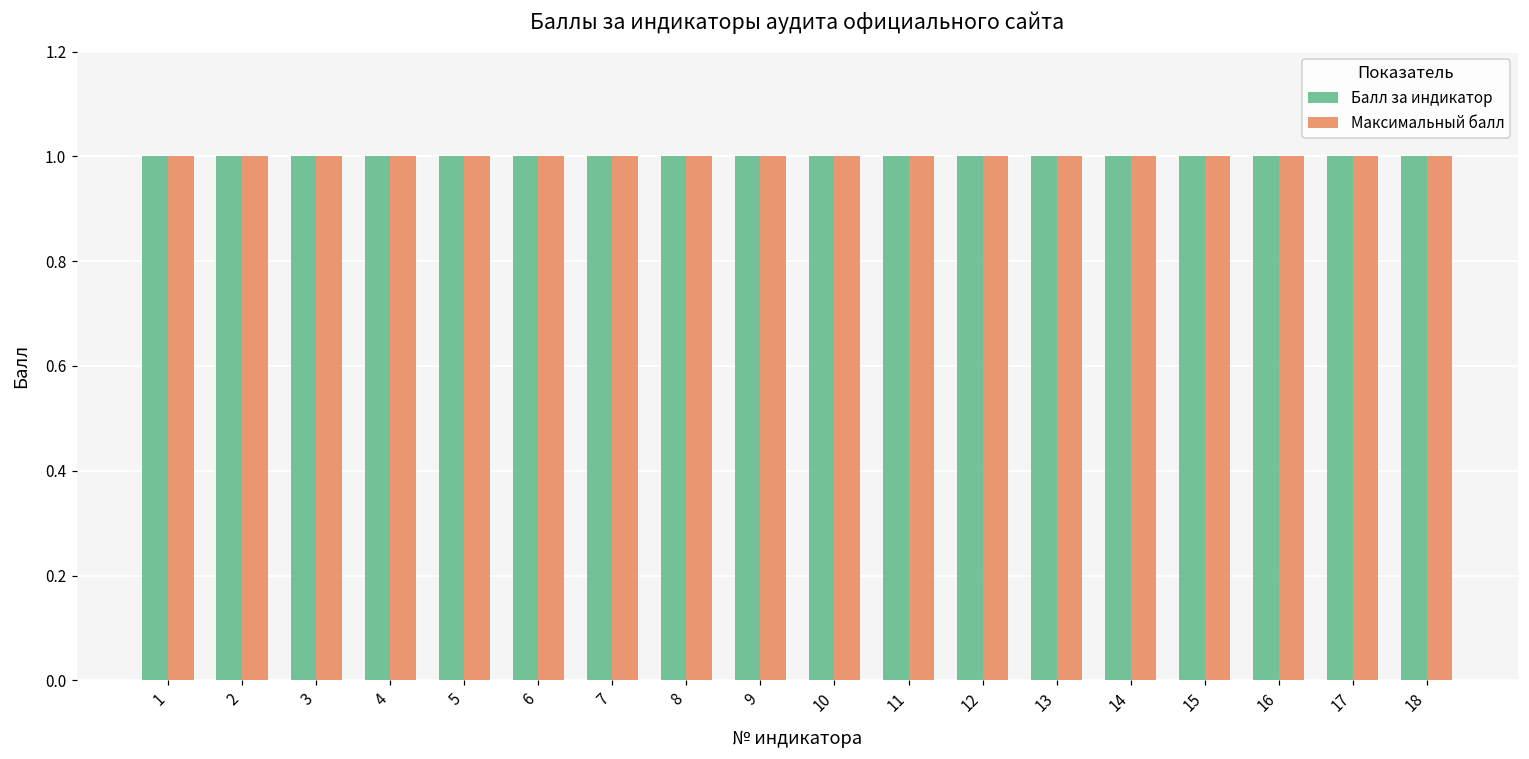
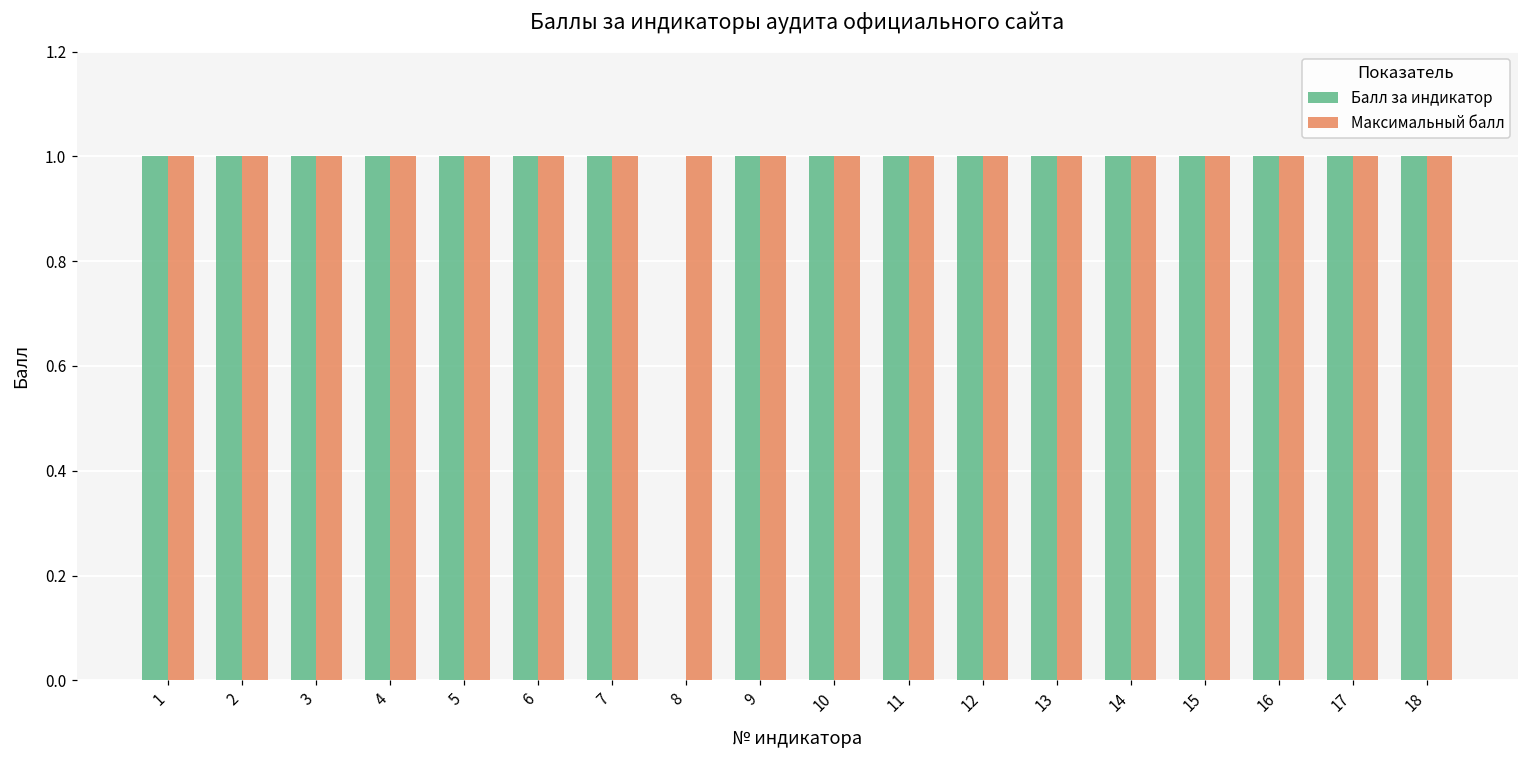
Балл за индикатор, 8: 1 -> 0
